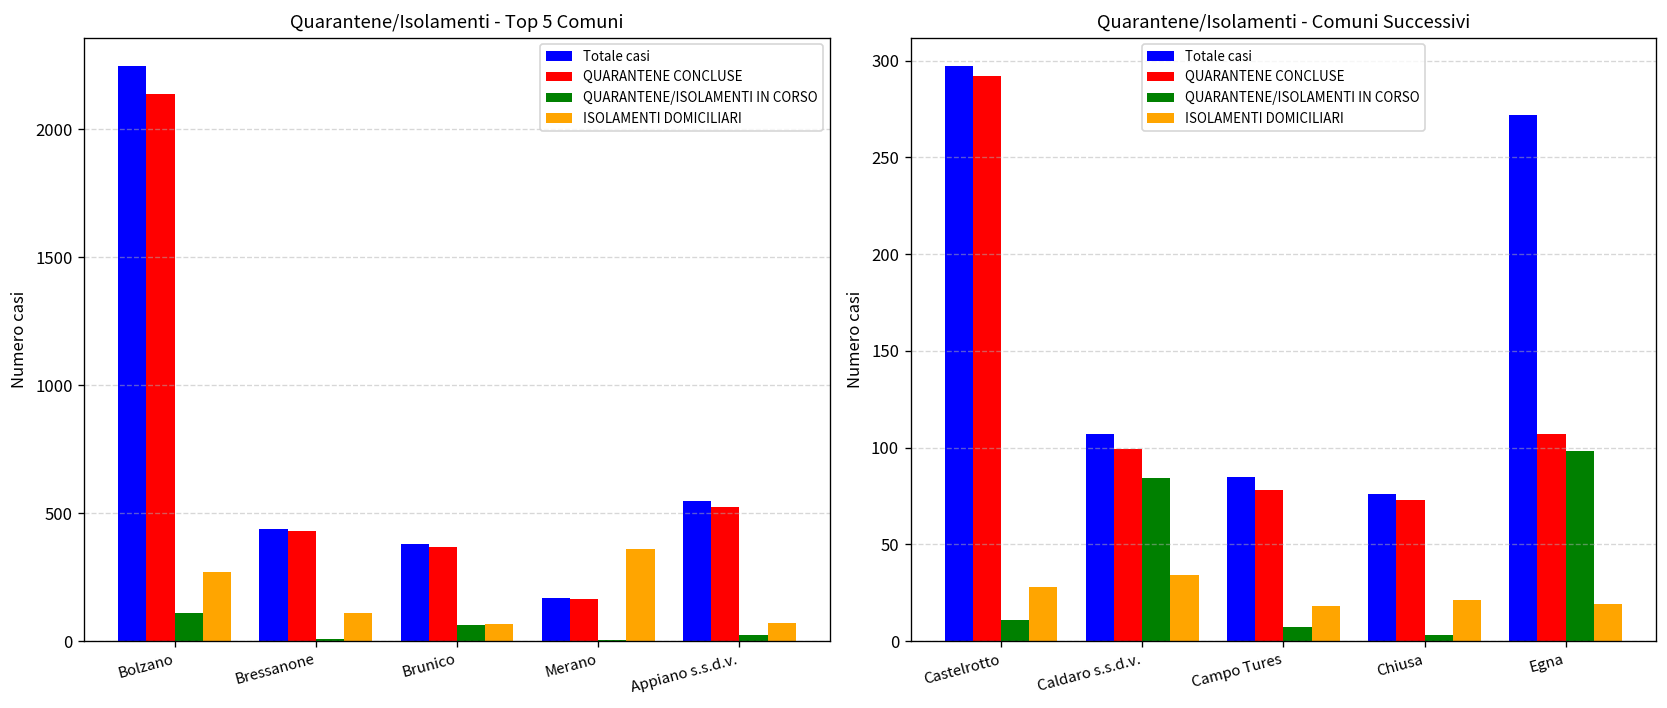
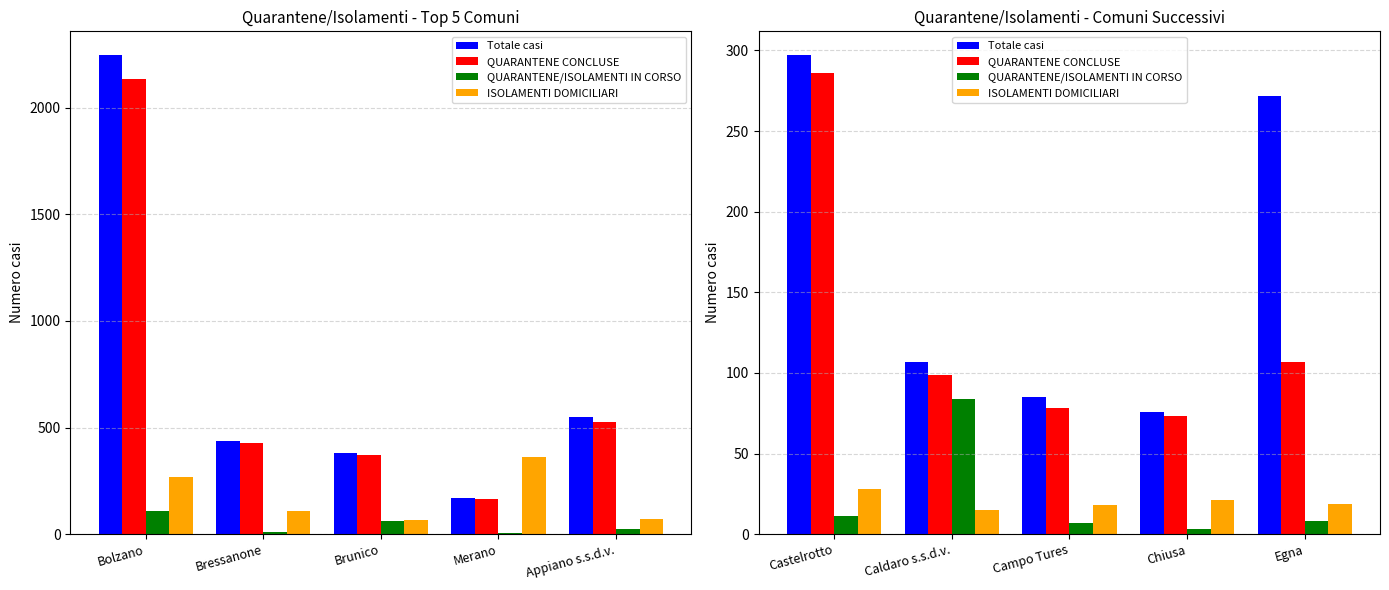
Quarantene/Isolamenti - Comuni Successivi, QUARANTENE CONCLUSE, Castelrotto: 292 -> 286
Quarantene/Isolamenti - Comuni Successivi, ISOLAMENTI DOMICILIARI, Caldaro s.s.d.v.: 34 -> 15
Quarantene/Isolamenti - Comuni Successivi, QUARANTENE/ISOLAMENTI IN CORSO, Egna: 98 -> 8
